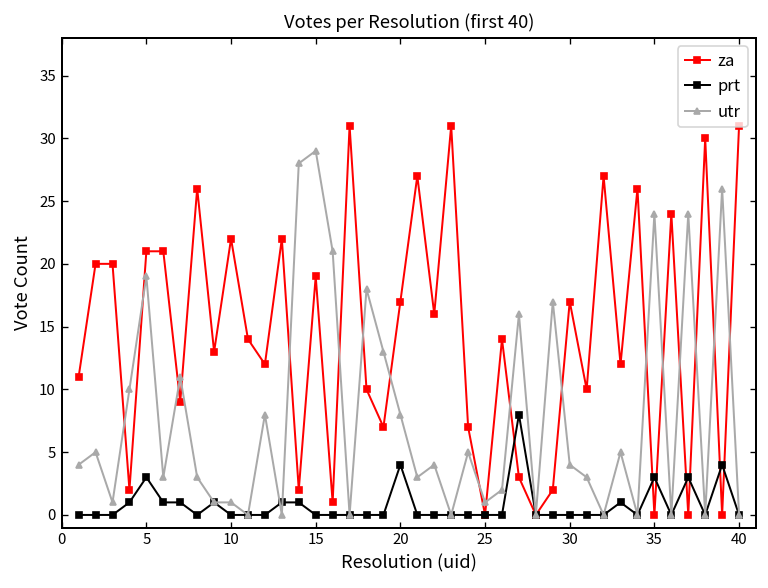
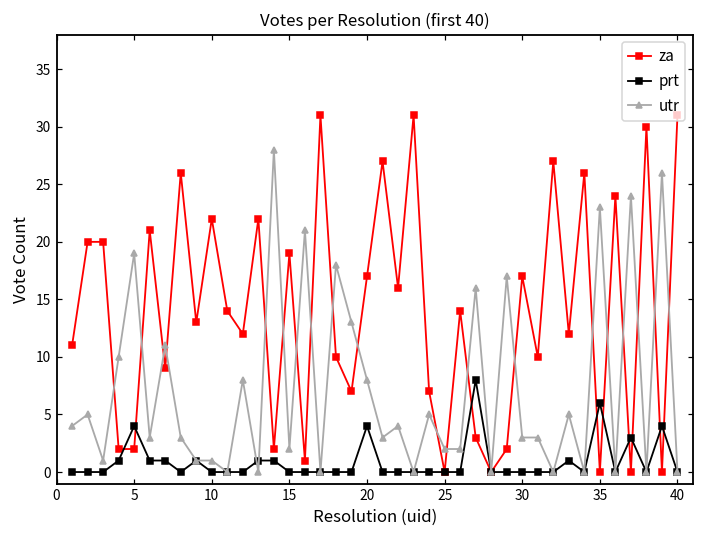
za, 5: 21 -> 2
prt, 5: 3 -> 4
utr, 15: 29 -> 2
utr, 25: 1 -> 2
utr, 30: 4 -> 3
prt, 35: 3 -> 6
utr, 35: 24 -> 23
